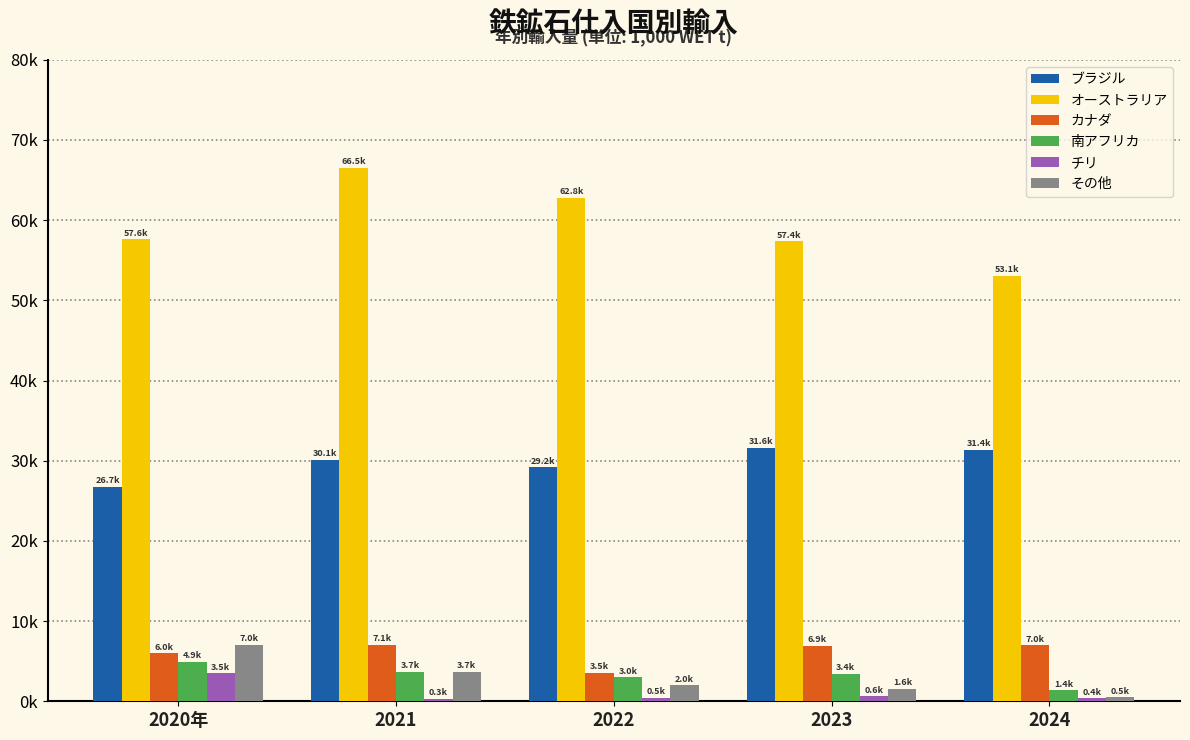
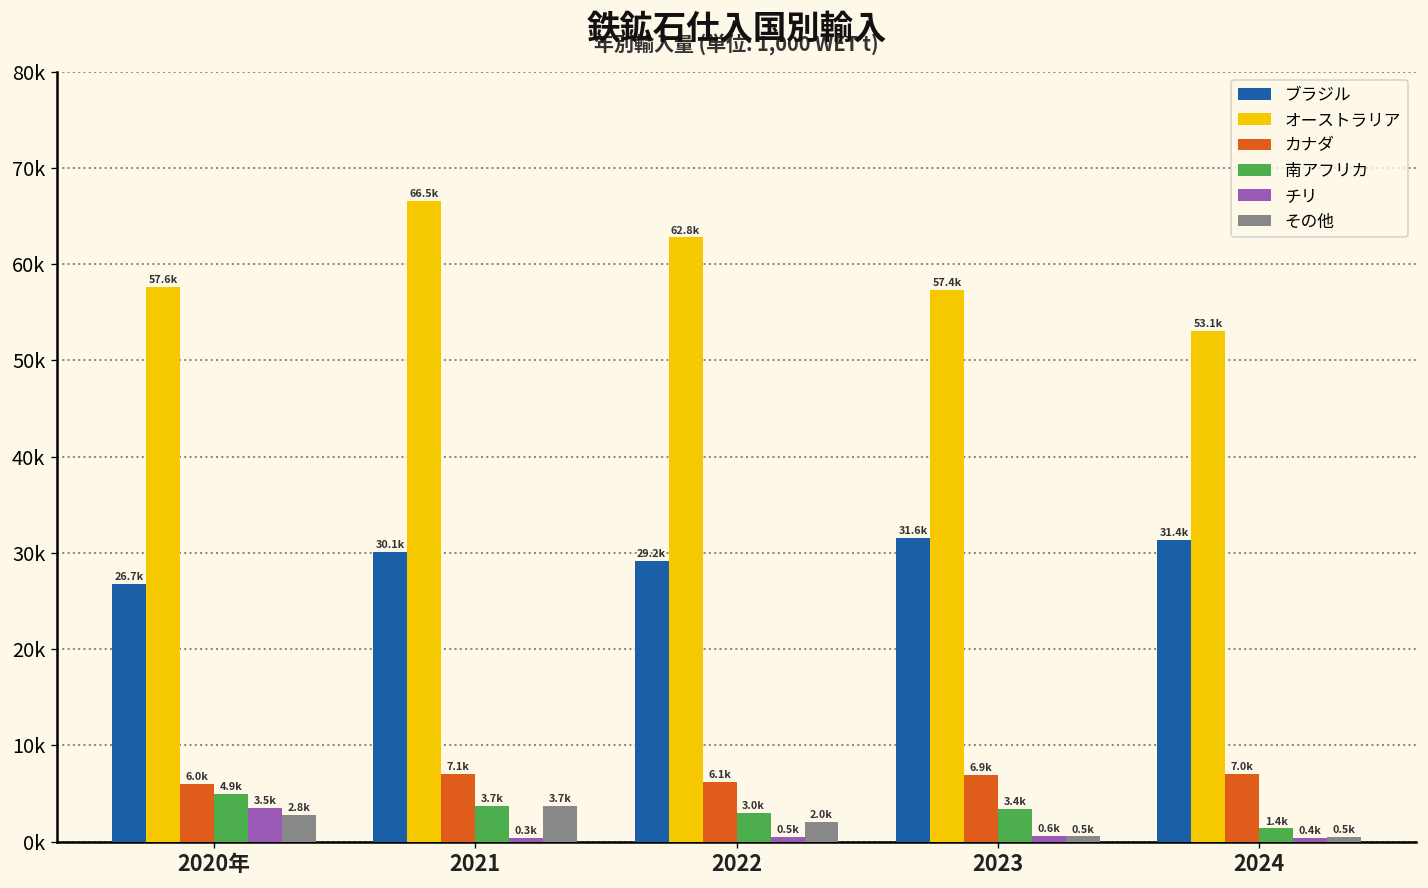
その他, 2020年: 7.0k -> 2.8k
カナダ, 2022: 3.5k -> 6.1k
その他, 2023: 1.6k -> 0.5k
